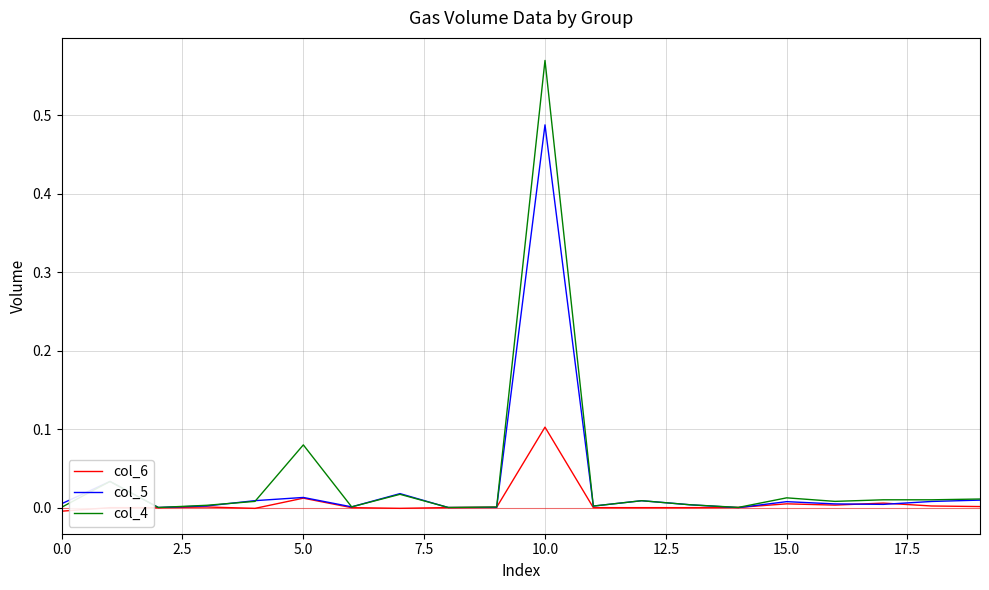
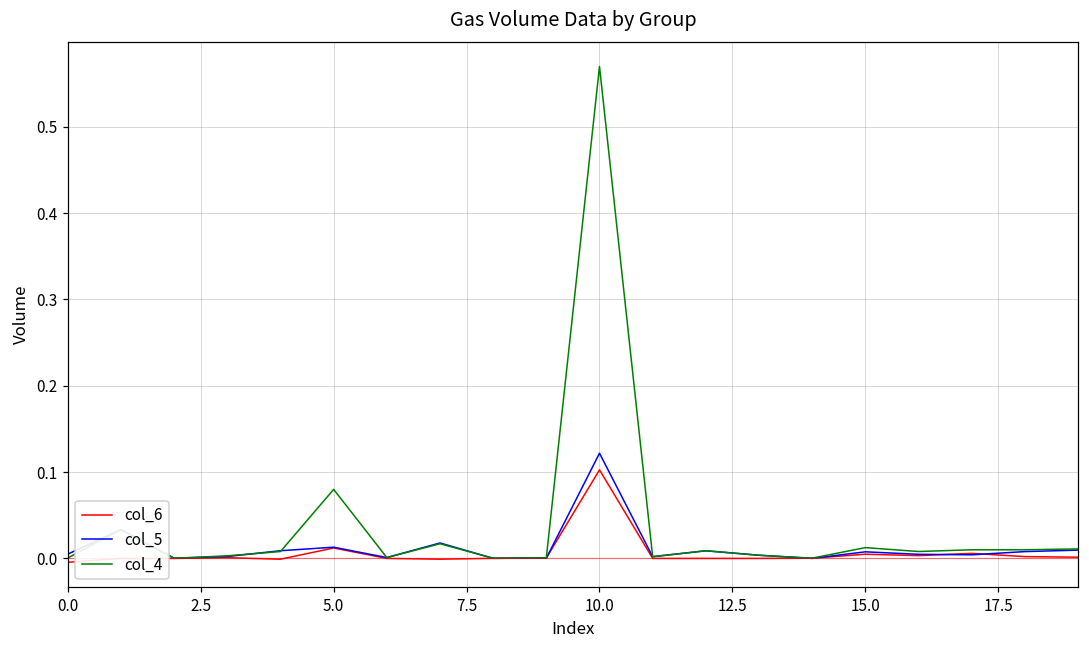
col_5, 10.0: 0.49 -> 0.12
